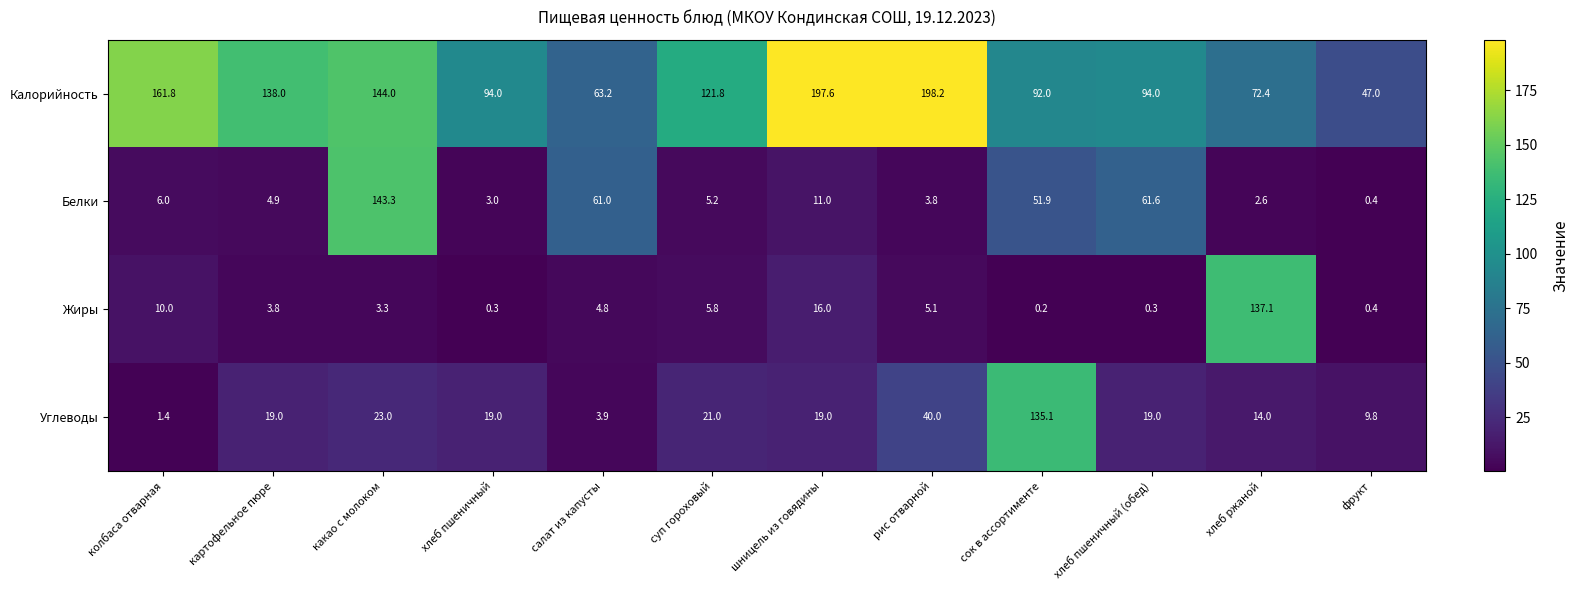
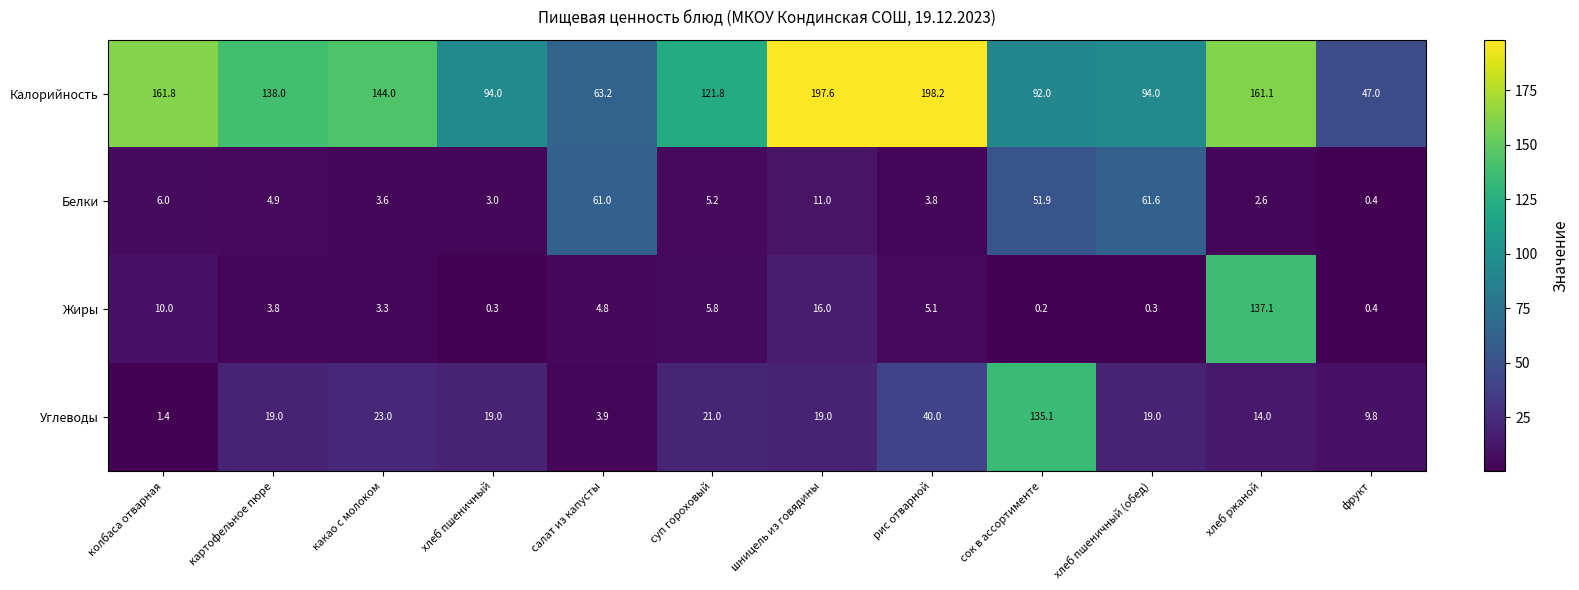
Калорийность, хлеб ржаной: 72.4 -> 161.1
Белки, какао с молоком: 143.3 -> 3.6
